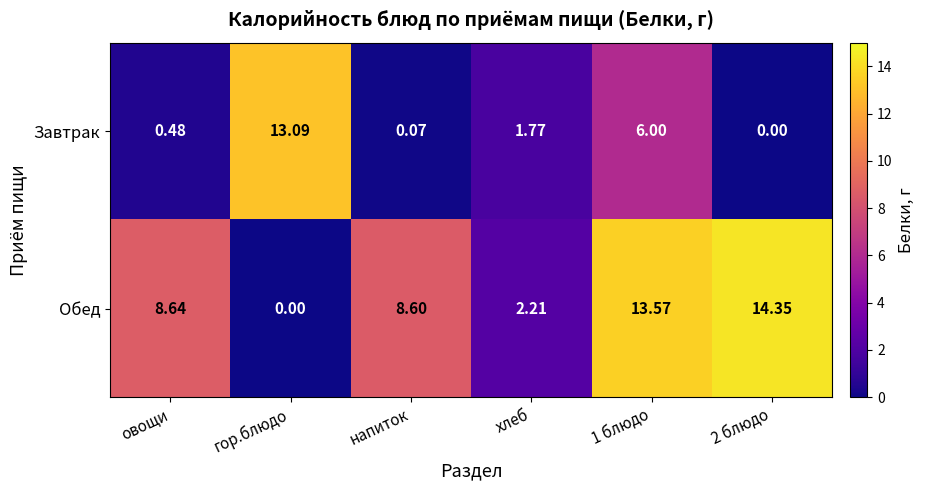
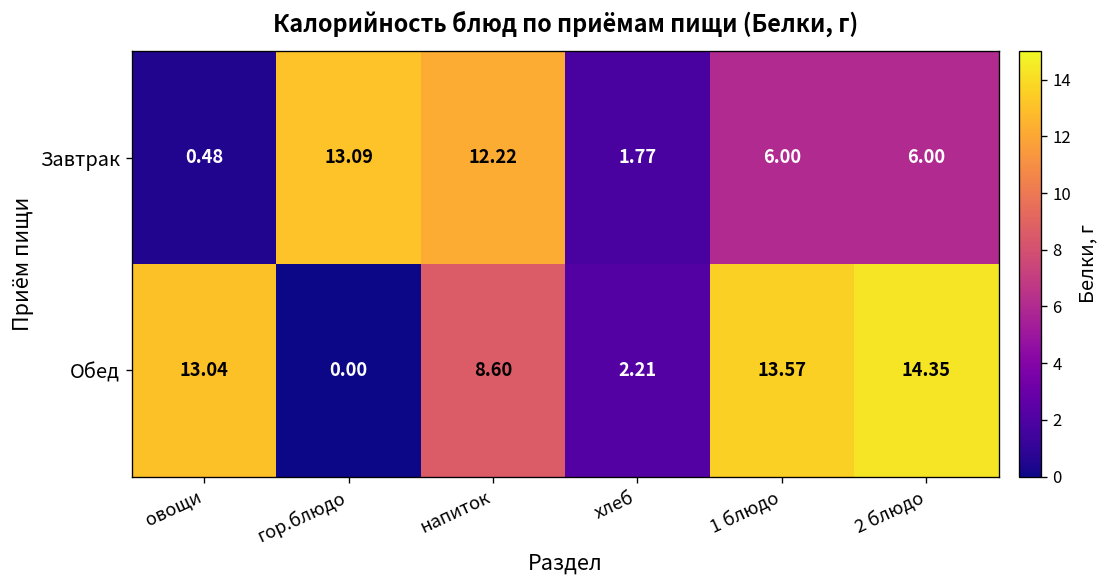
Завтрак, напиток: 0.07 -> 12.22
Завтрак, 2 блюдо: 0.00 -> 6.00
Обед, овощи: 8.64 -> 13.04
